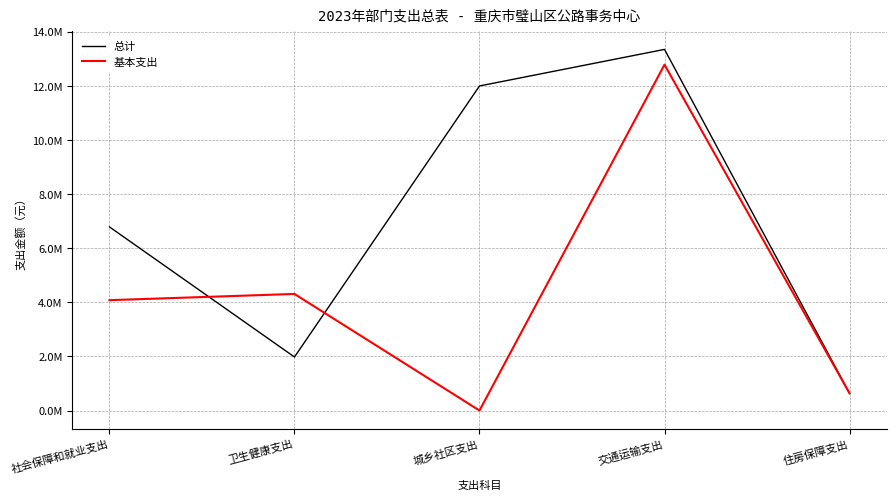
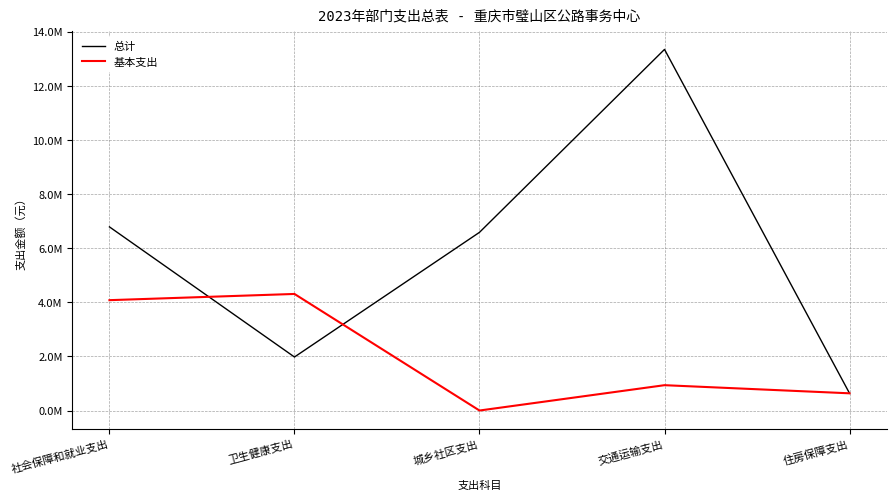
总计, 城乡社区支出: 12000000 -> 6600000
基本支出, 交通运输支出: 12800000 -> 900000
